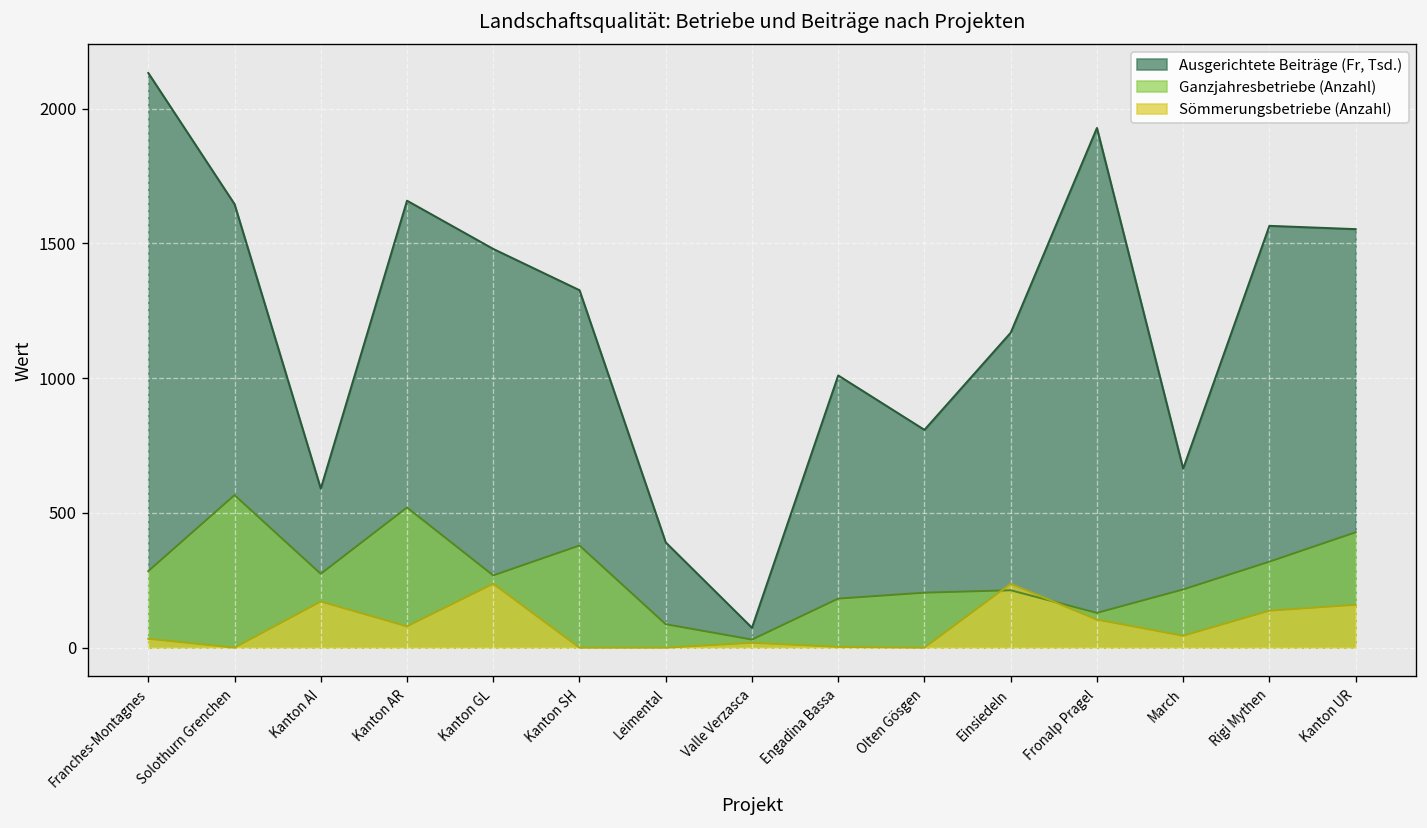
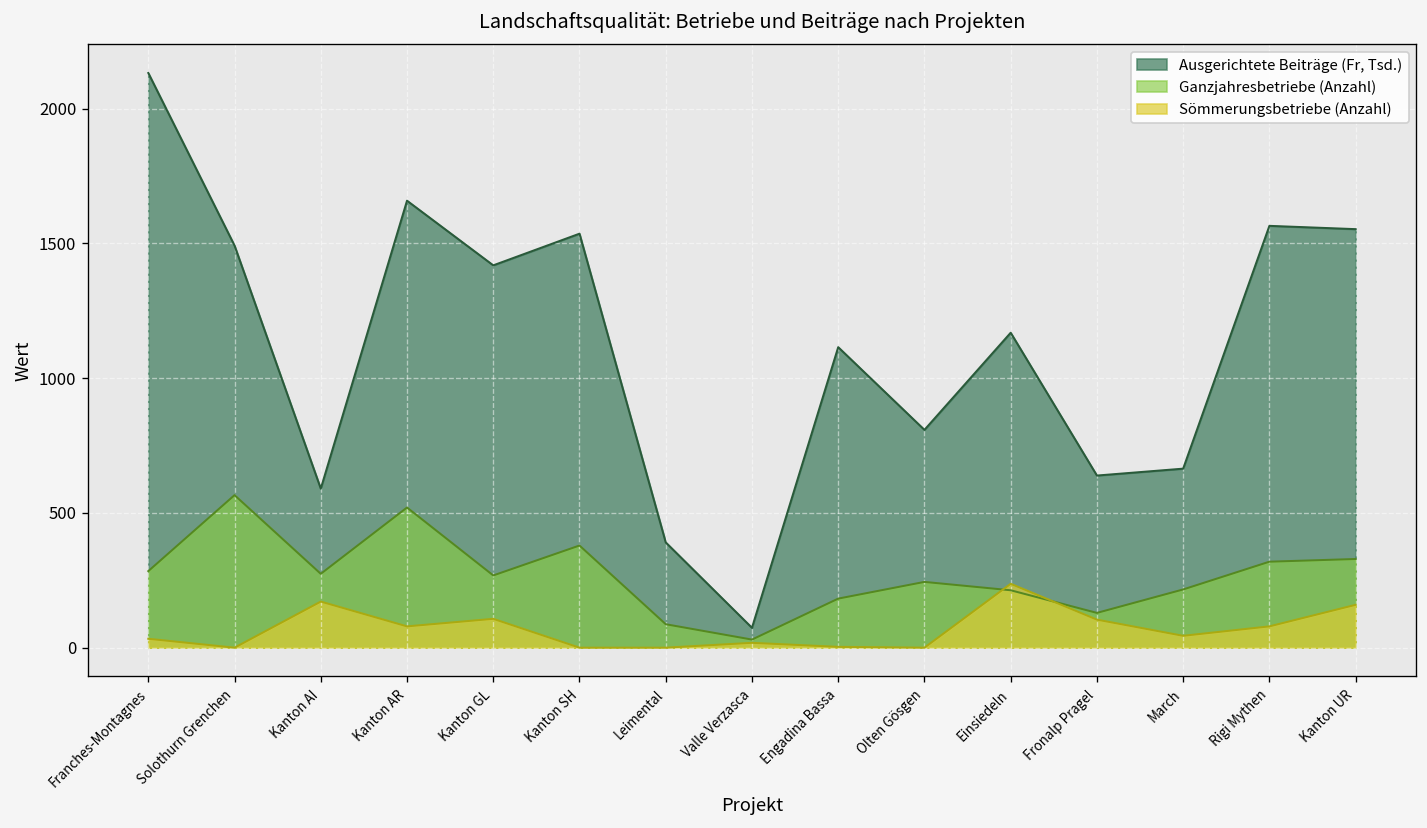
Ausgerichtete Beiträge (Fr, Tsd.), Solothurn Grenchen: 1650 -> 1490
Ausgerichtete Beiträge (Fr, Tsd.), Kanton GL: 1480 -> 1420
Sömmerungsbetriebe (Anzahl), Kanton GL: 240 -> 110
Ausgerichtete Beiträge (Fr, Tsd.), Kanton SH: 1330 -> 1540
Ausgerichtete Beiträge (Fr, Tsd.), Engadina Bassa: 1010 -> 1110
Ganzjahresbetriebe (Anzahl), Olten Gösgen: 200 -> 240
Ausgerichtete Beiträge (Fr, Tsd.), Fronalp Pragel: 1930 -> 640
Sömmerungsbetriebe (Anzahl), Rigi Mythen: 140 -> 80
Ganzjahresbetriebe (Anzahl), Kanton UR: 430 -> 330
